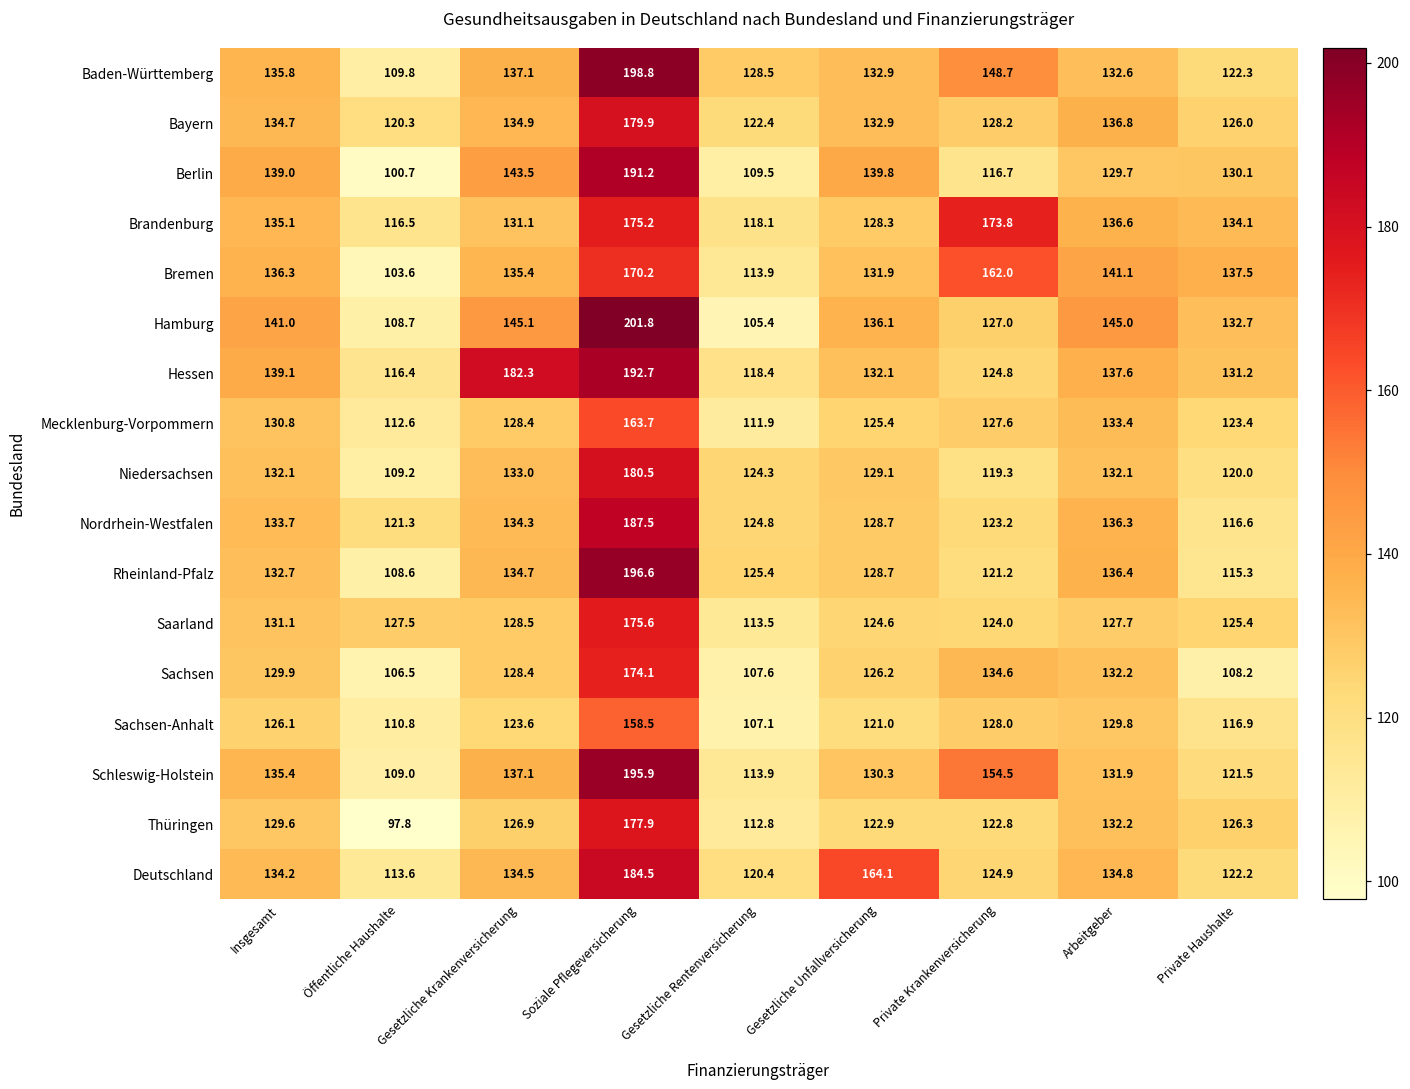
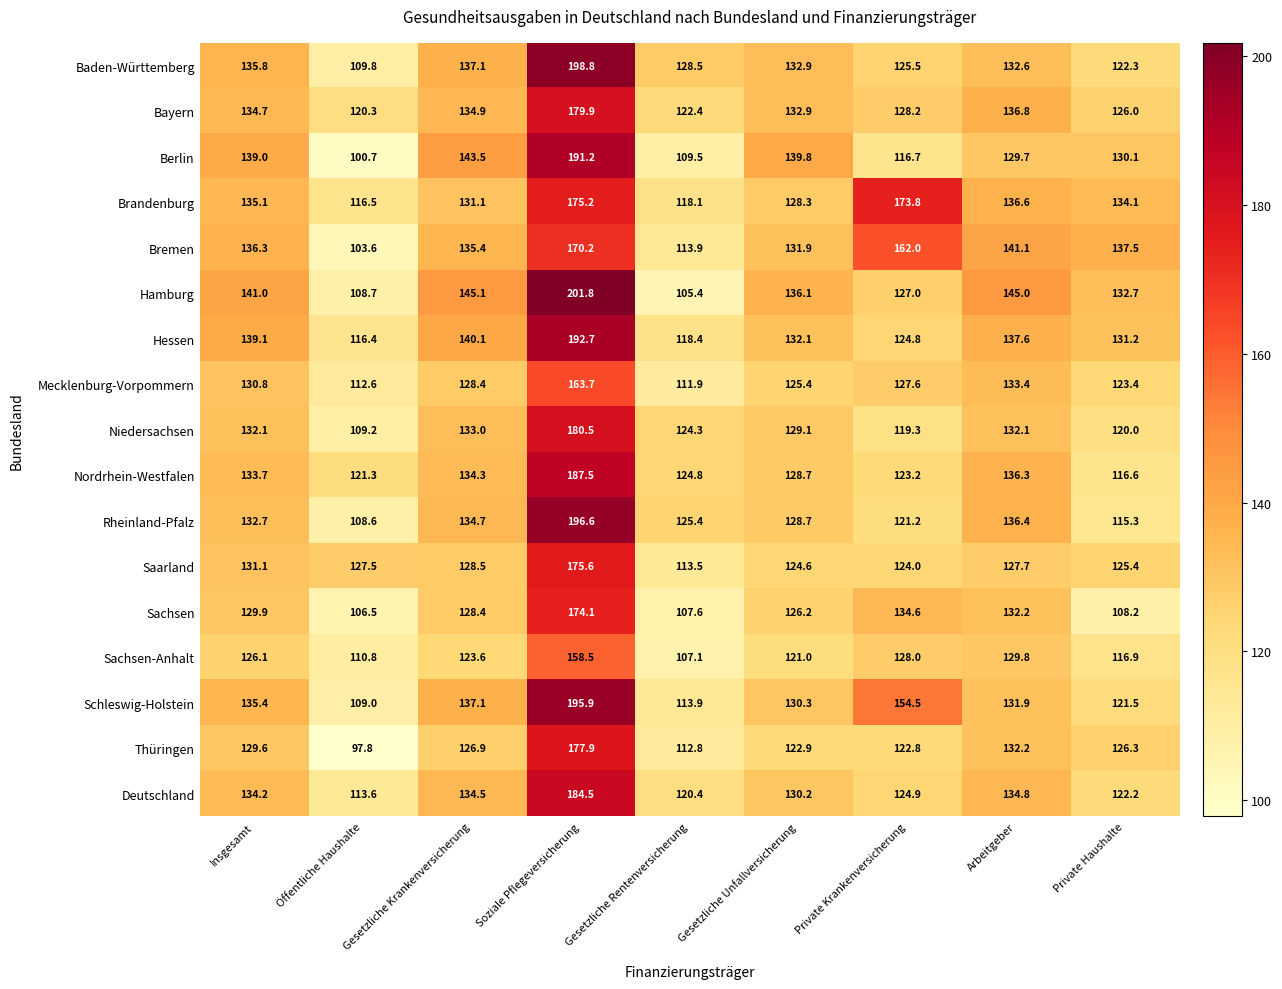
Baden-Württemberg, Private Krankenversicherung: 148.7 -> 125.5
Hessen, Gesetzliche Krankenversicherung: 182.3 -> 140.1
Deutschland, Gesetzliche Unfallversicherung: 164.1 -> 130.2
